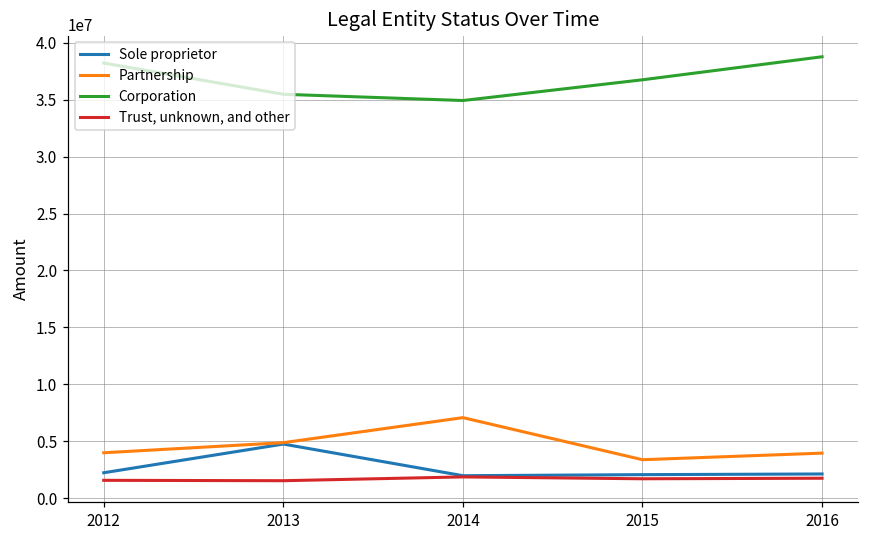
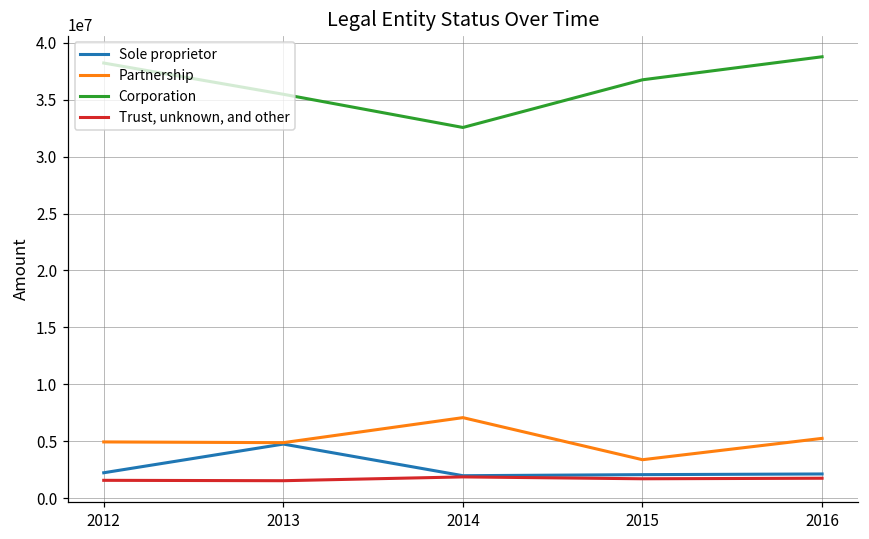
Partnership, 2012: 4000000 -> 4900000
Corporation, 2014: 34900000 -> 32600000
Partnership, 2016: 3900000 -> 5200000
